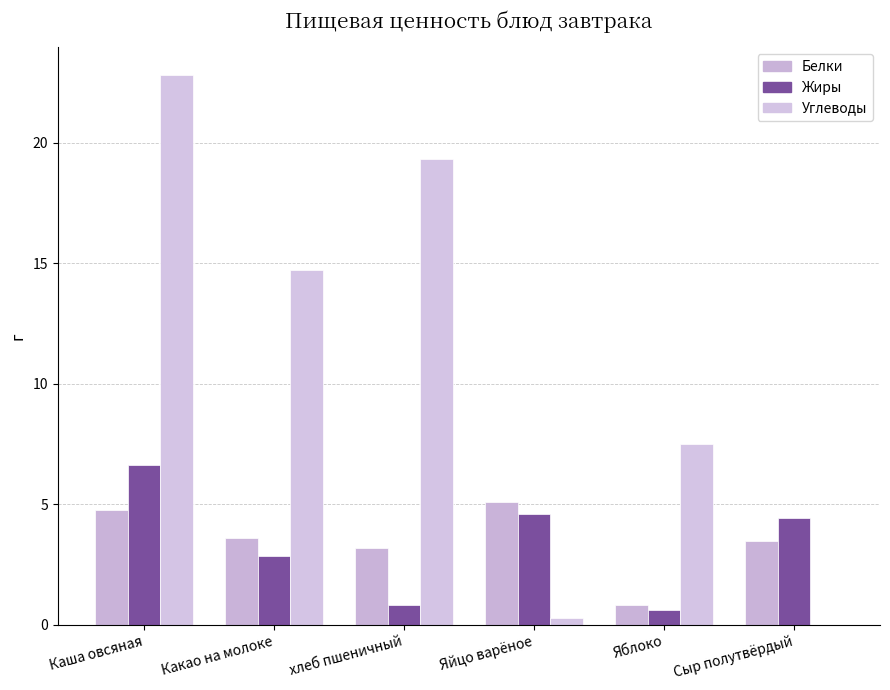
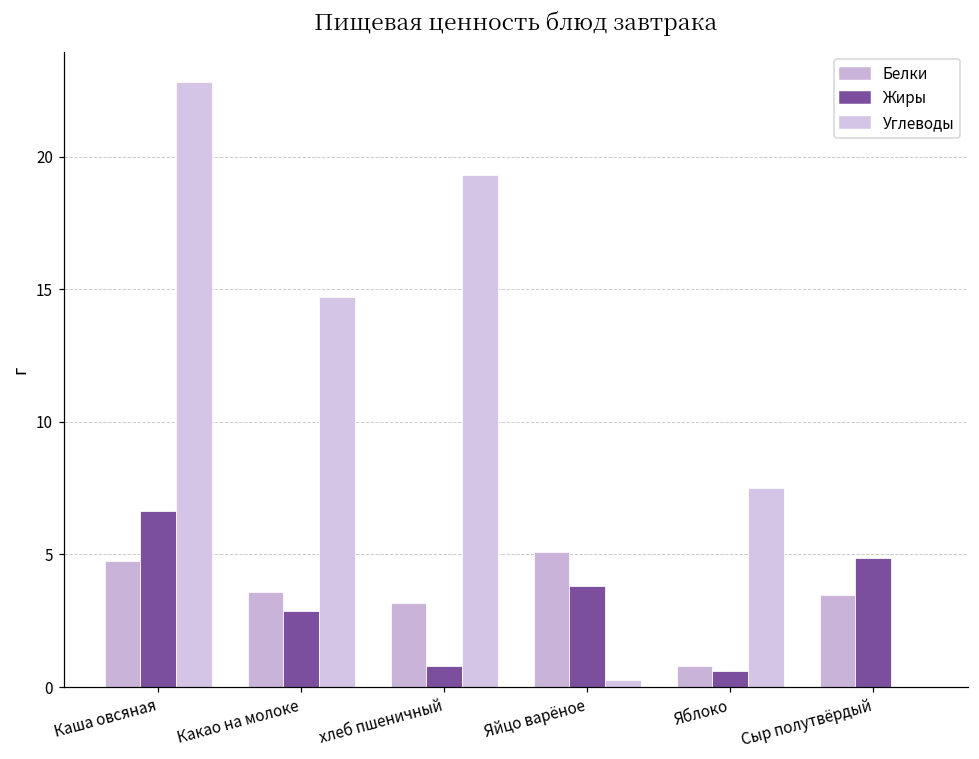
Жиры, Яйцо варёное: 4.6 -> 3.8
Жиры, Сыр полутвёрдый: 4.4 -> 4.9
